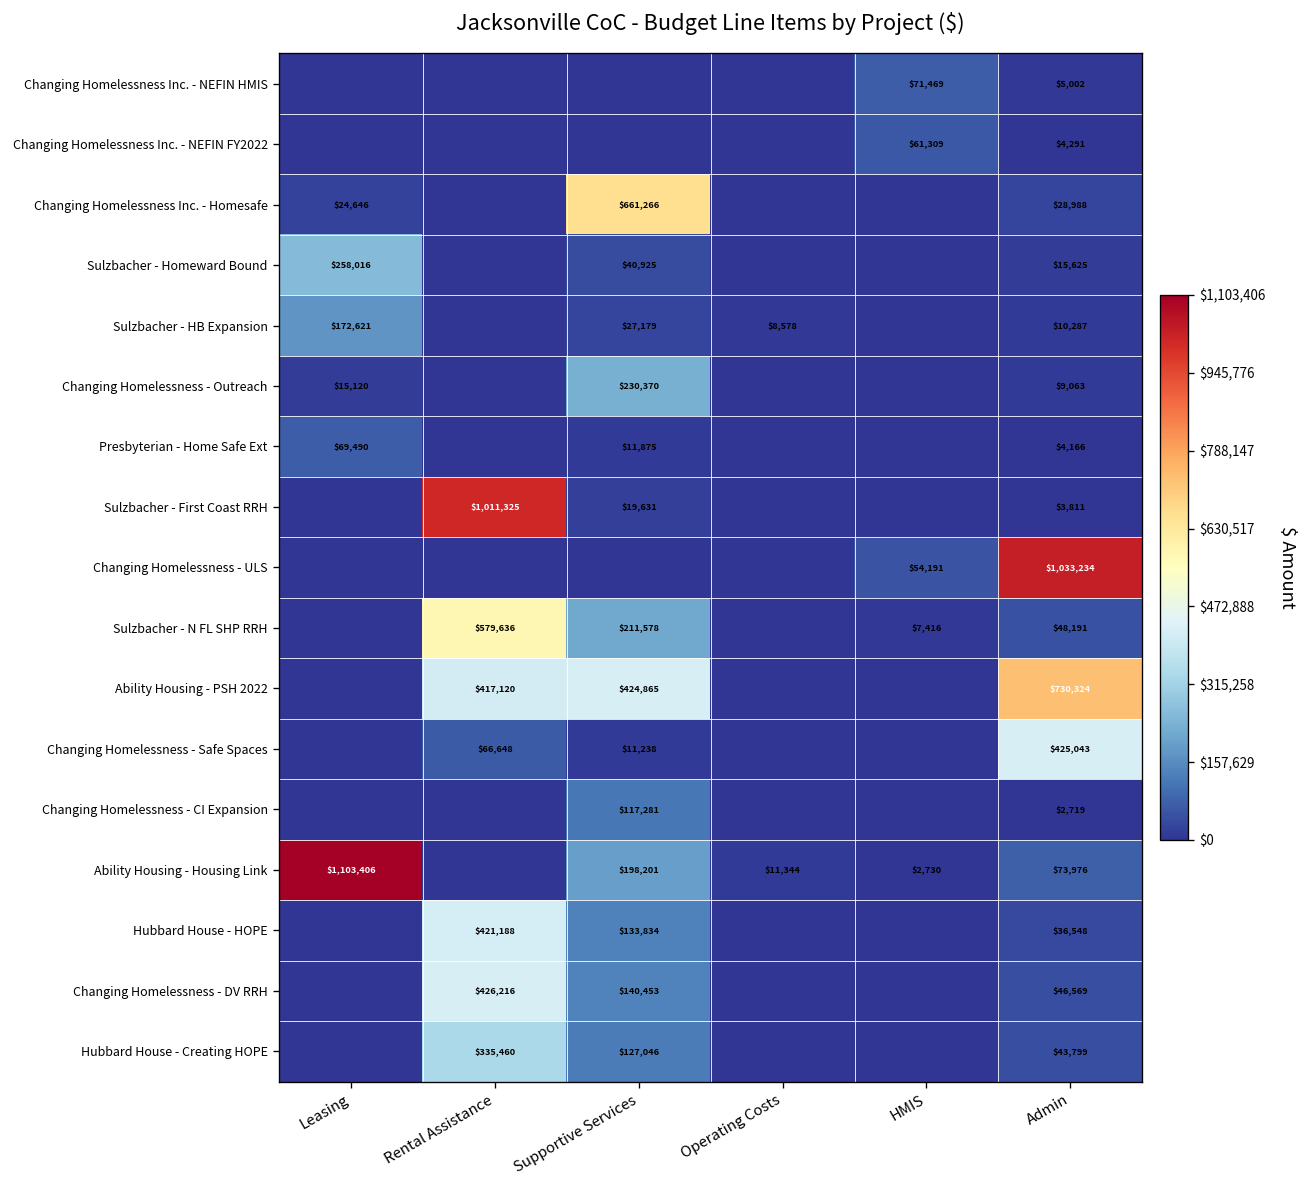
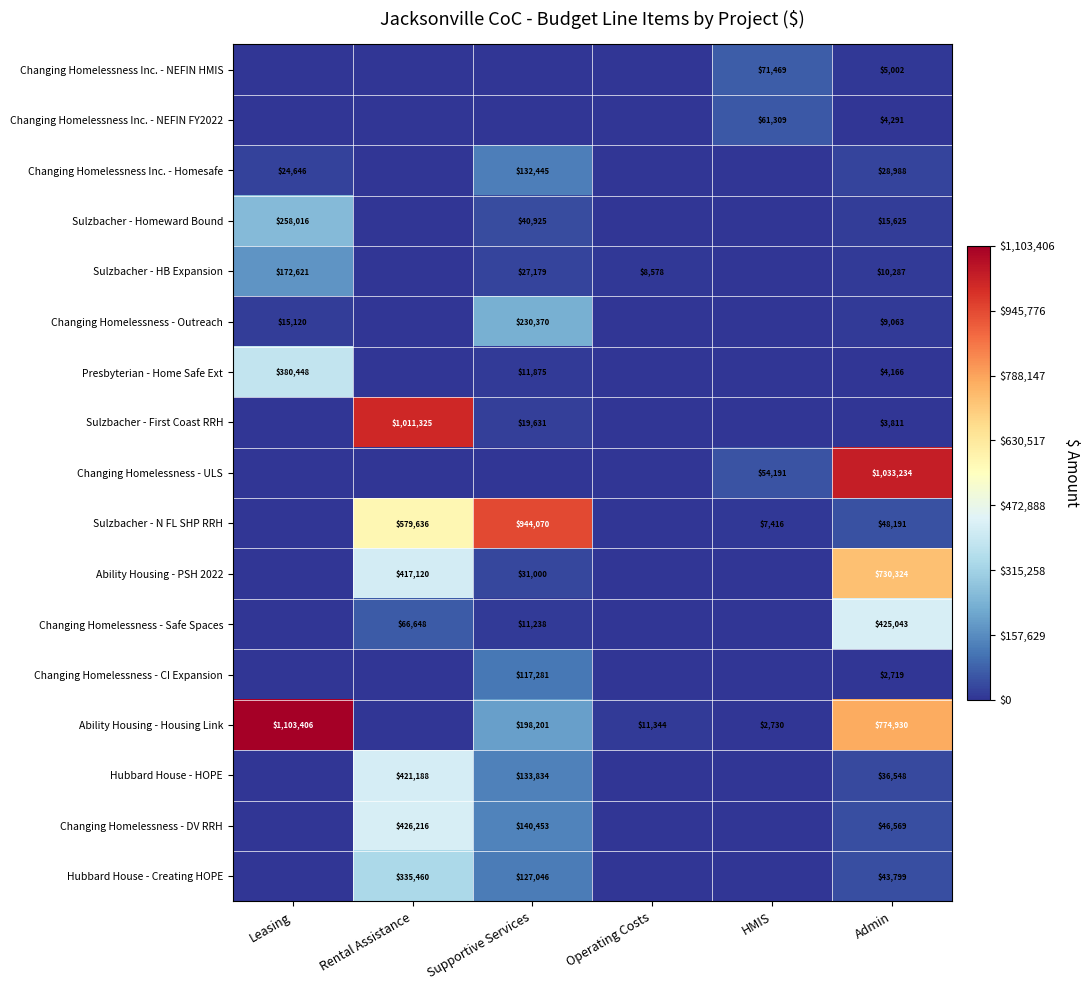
Changing Homelessness Inc. - Homesafe, Supportive Services: $661,266 -> $132,445
Presbyterian - Home Safe Ext, Leasing: $69,490 -> $380,448
Sulzbacher - N FL SHP RRH, Supportive Services: $211,578 -> $944,070
Ability Housing - PSH 2022, Supportive Services: $424,865 -> $31,000
Ability Housing - Housing Link, Admin: $73,976 -> $774,930
